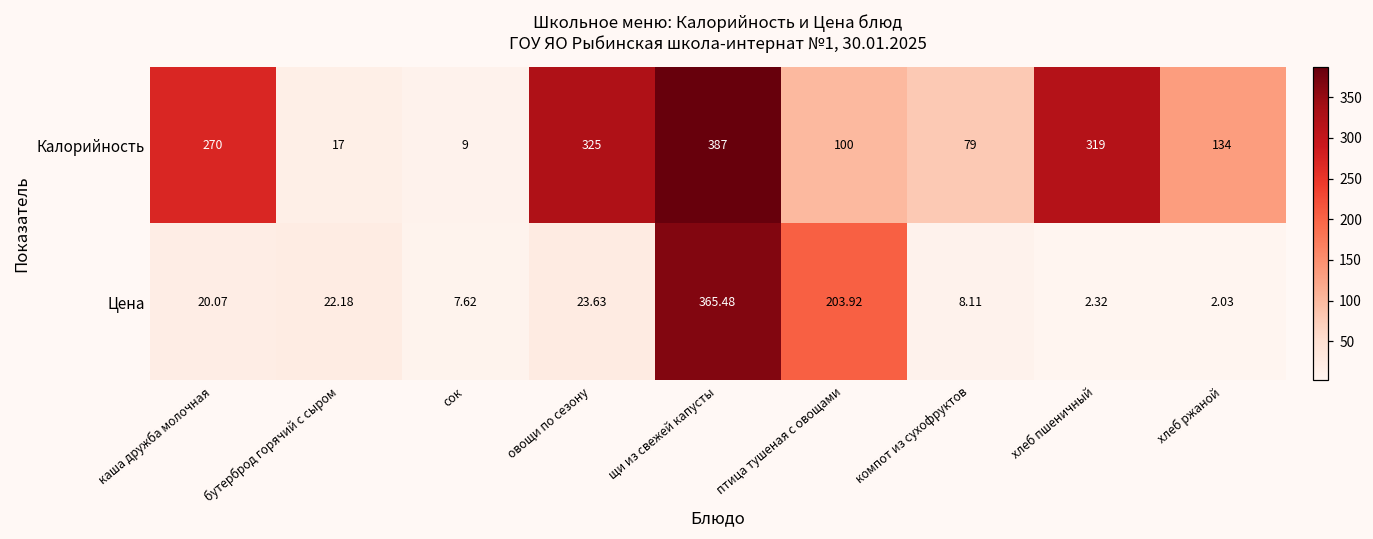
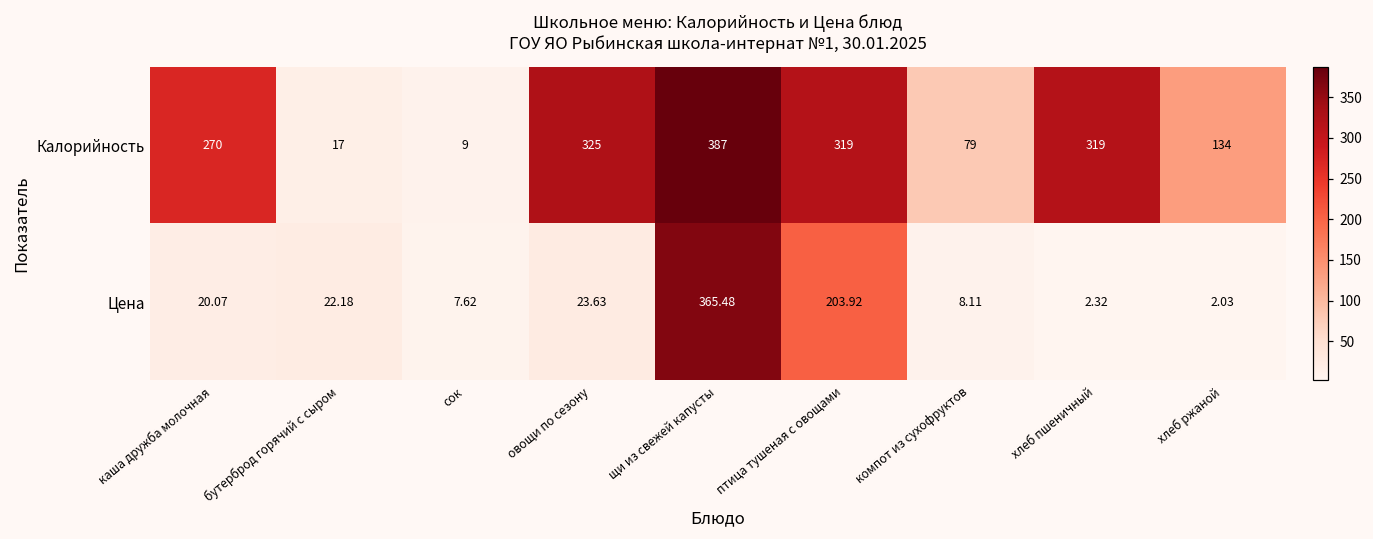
Калорийность, птица тушеная с овощами: 100 -> 319
